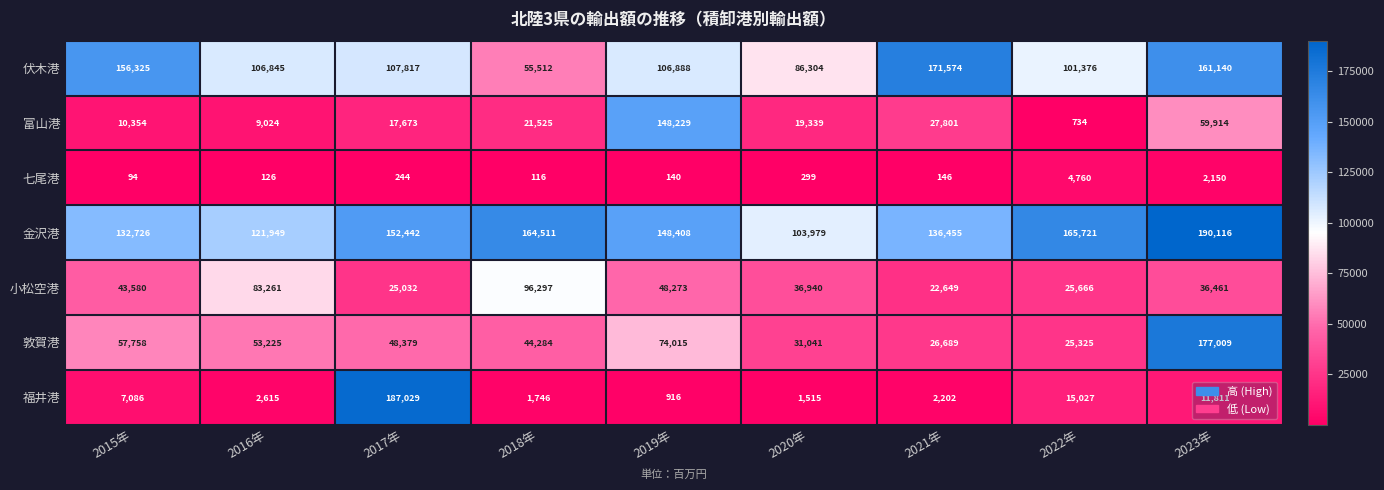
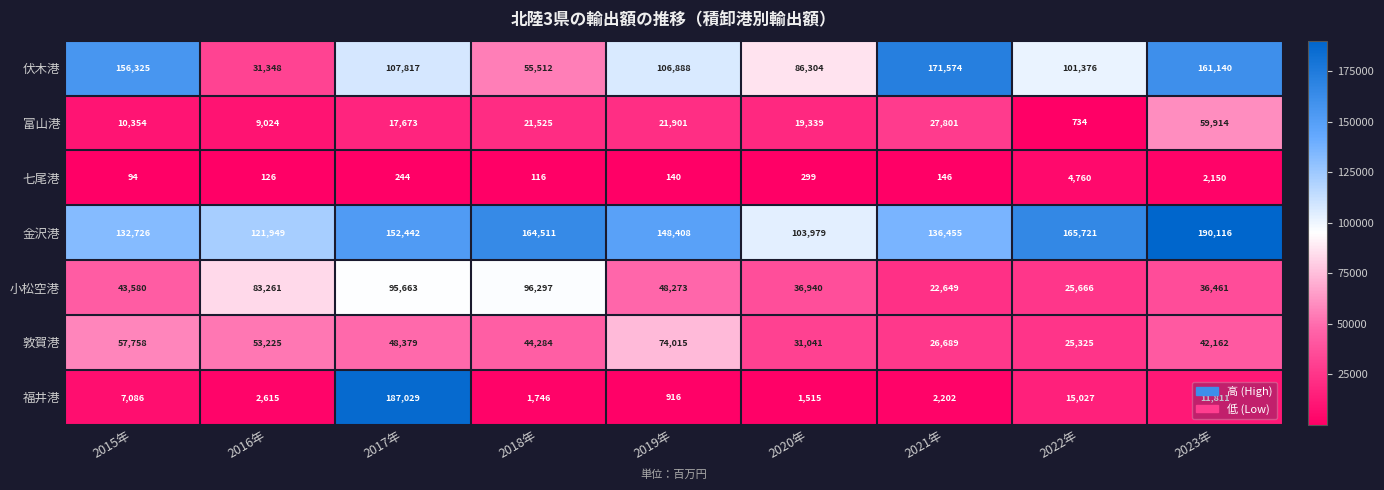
伏木港, 2016年: 106,845 -> 31,348
富山港, 2019年: 148,229 -> 21,901
小松空港, 2017年: 25,032 -> 95,663
敦賀港, 2023年: 177,009 -> 42,162
